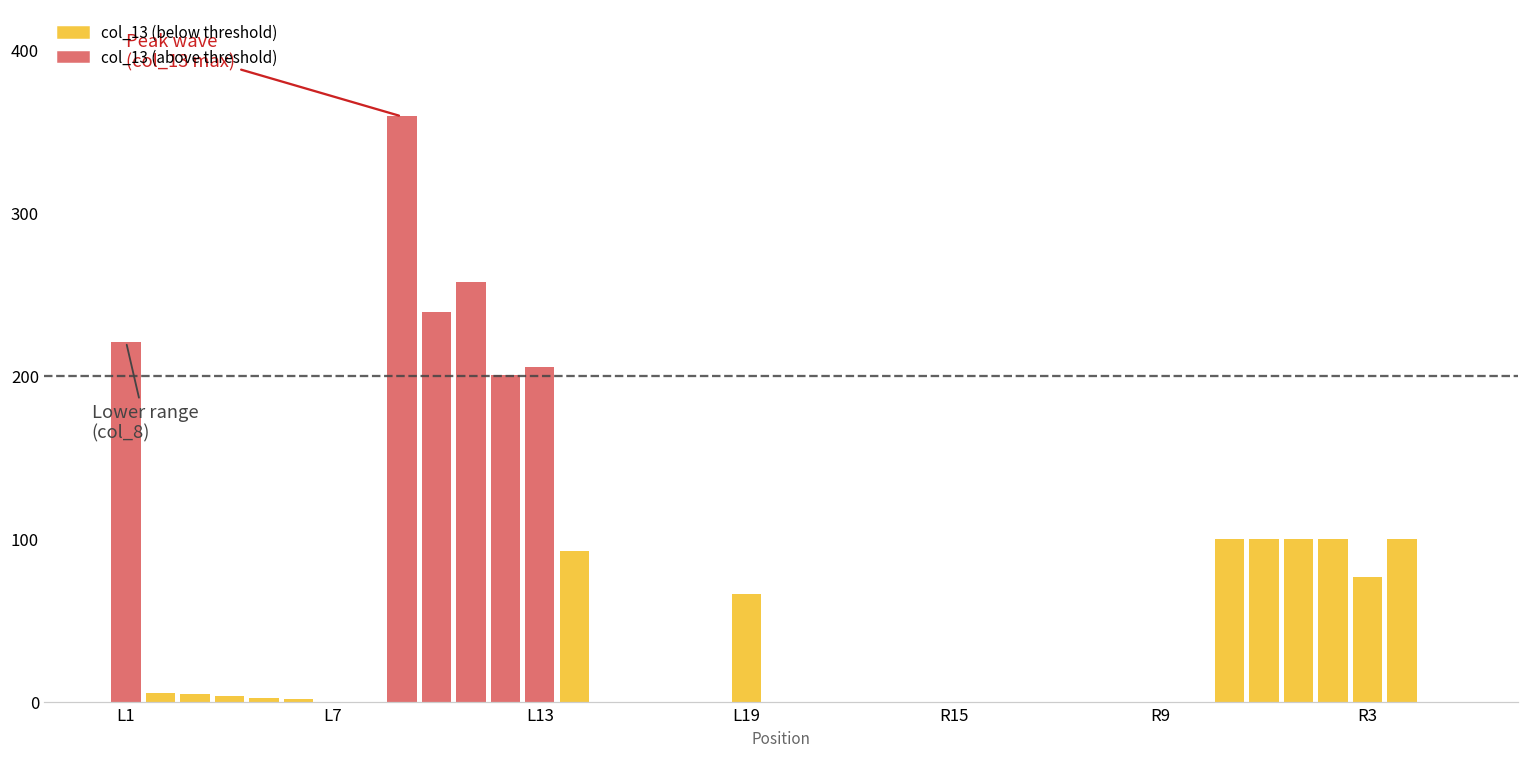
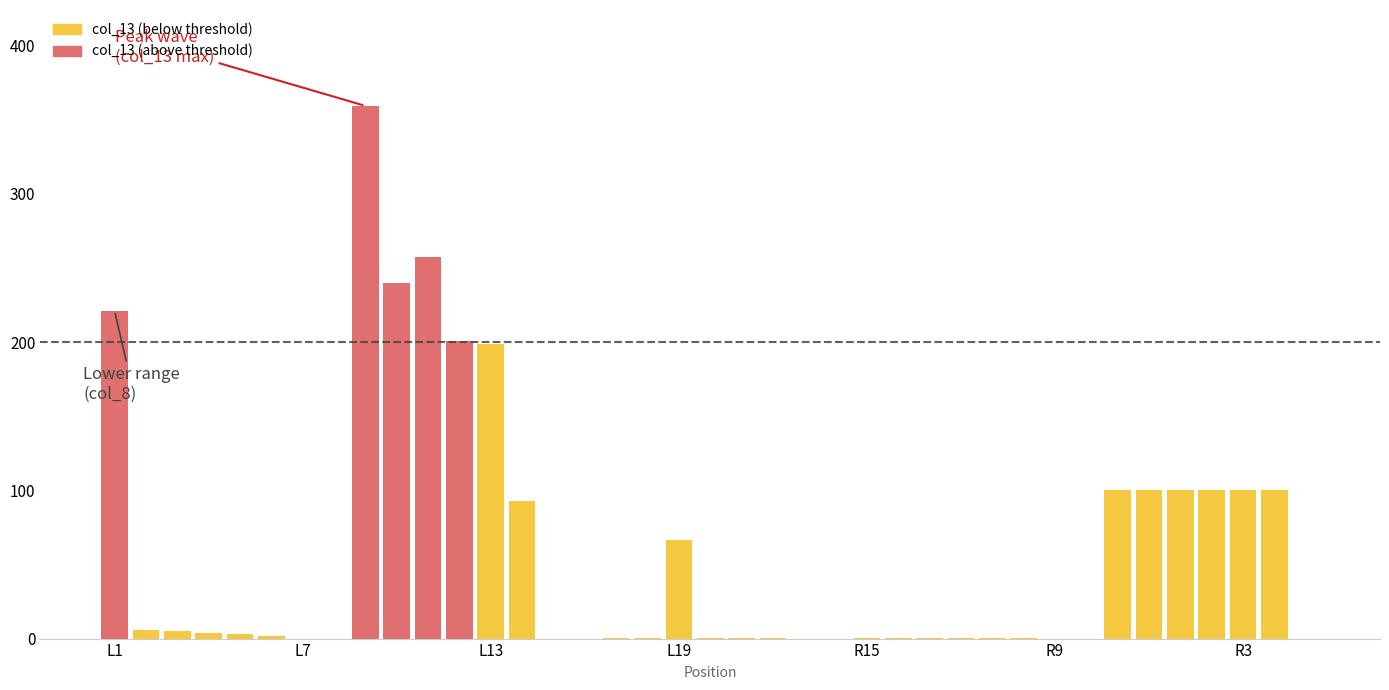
L13: 205 -> 198
R3: 77 -> 100
